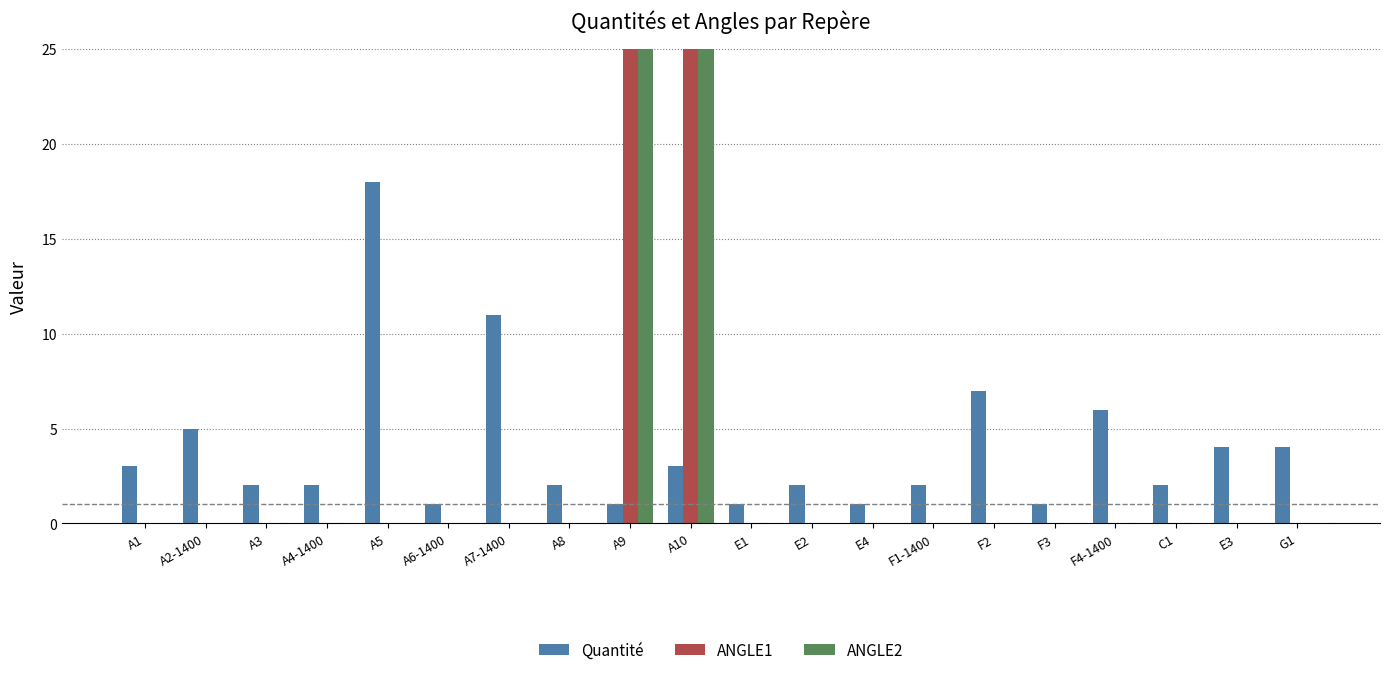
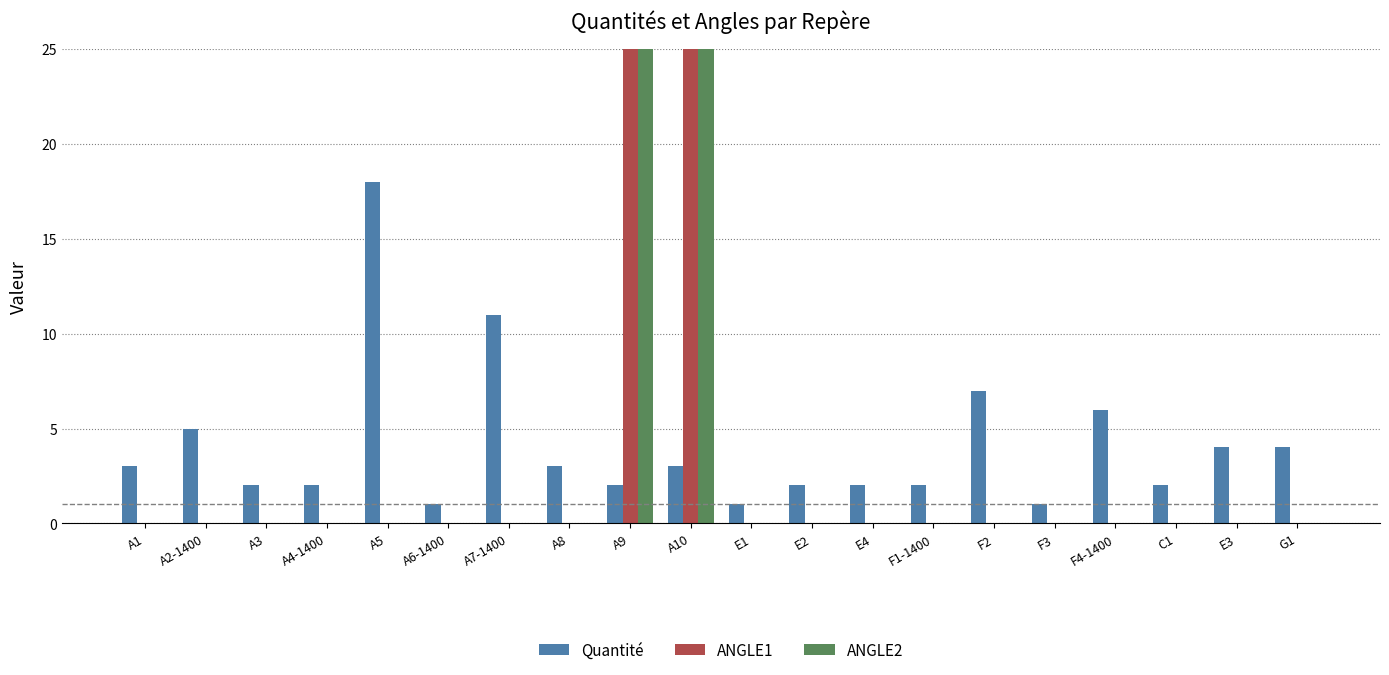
Quantité, A8: 2 -> 3
Quantité, A9: 1 -> 2
Quantité, E4: 1 -> 2
